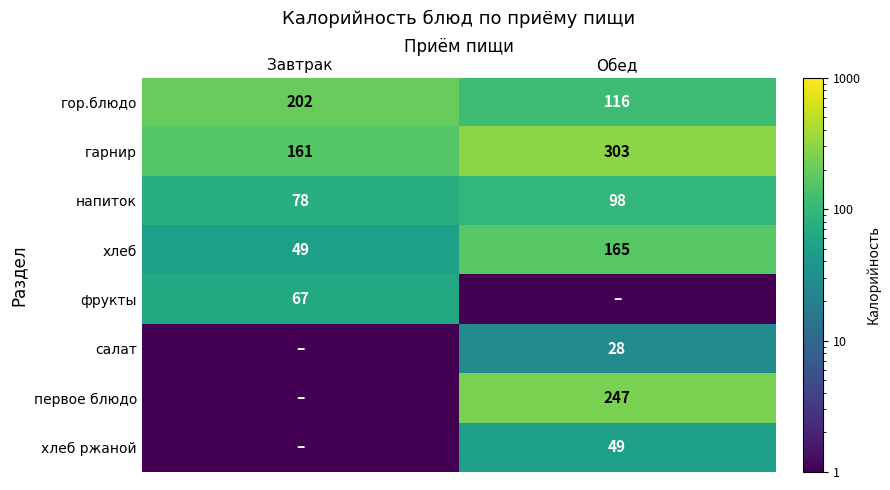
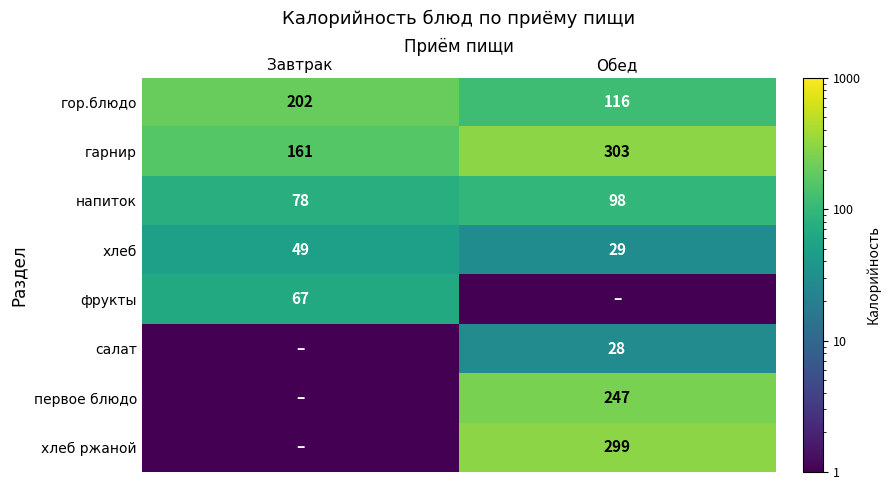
хлеб, Обед: 165 -> 29
хлеб ржаной, Обед: 49 -> 299
